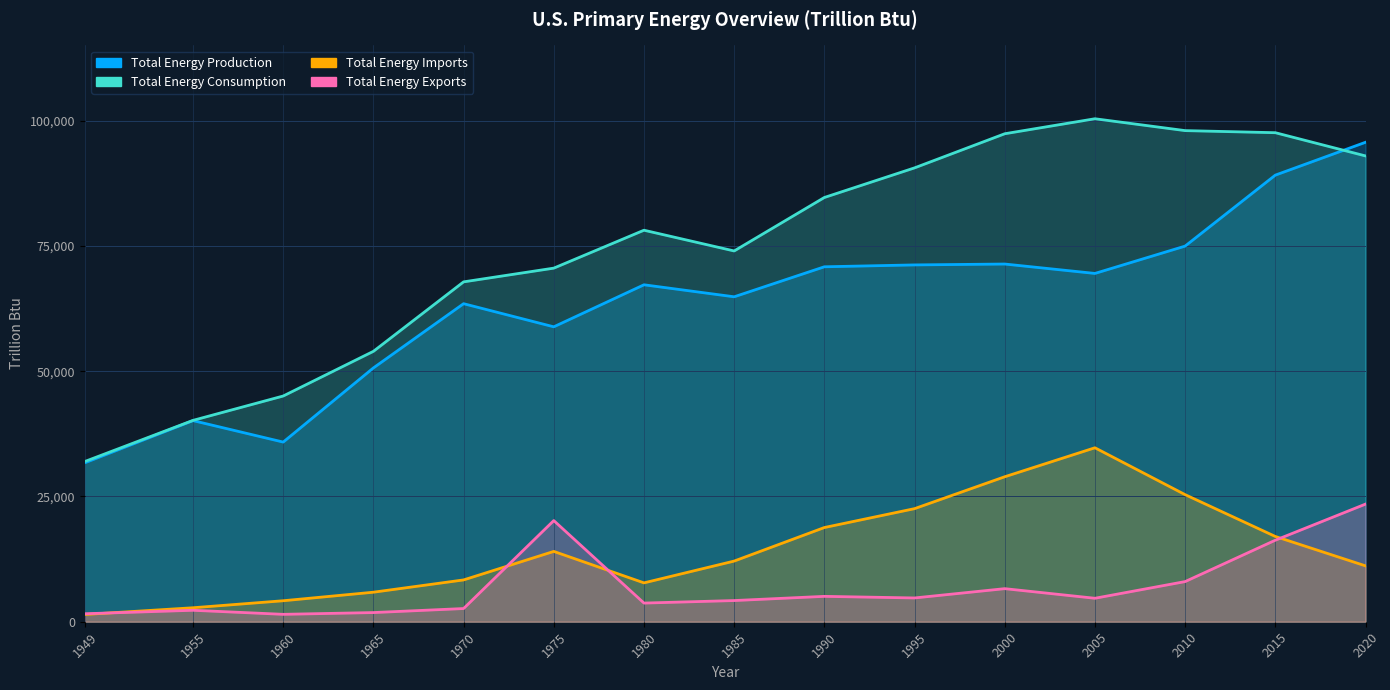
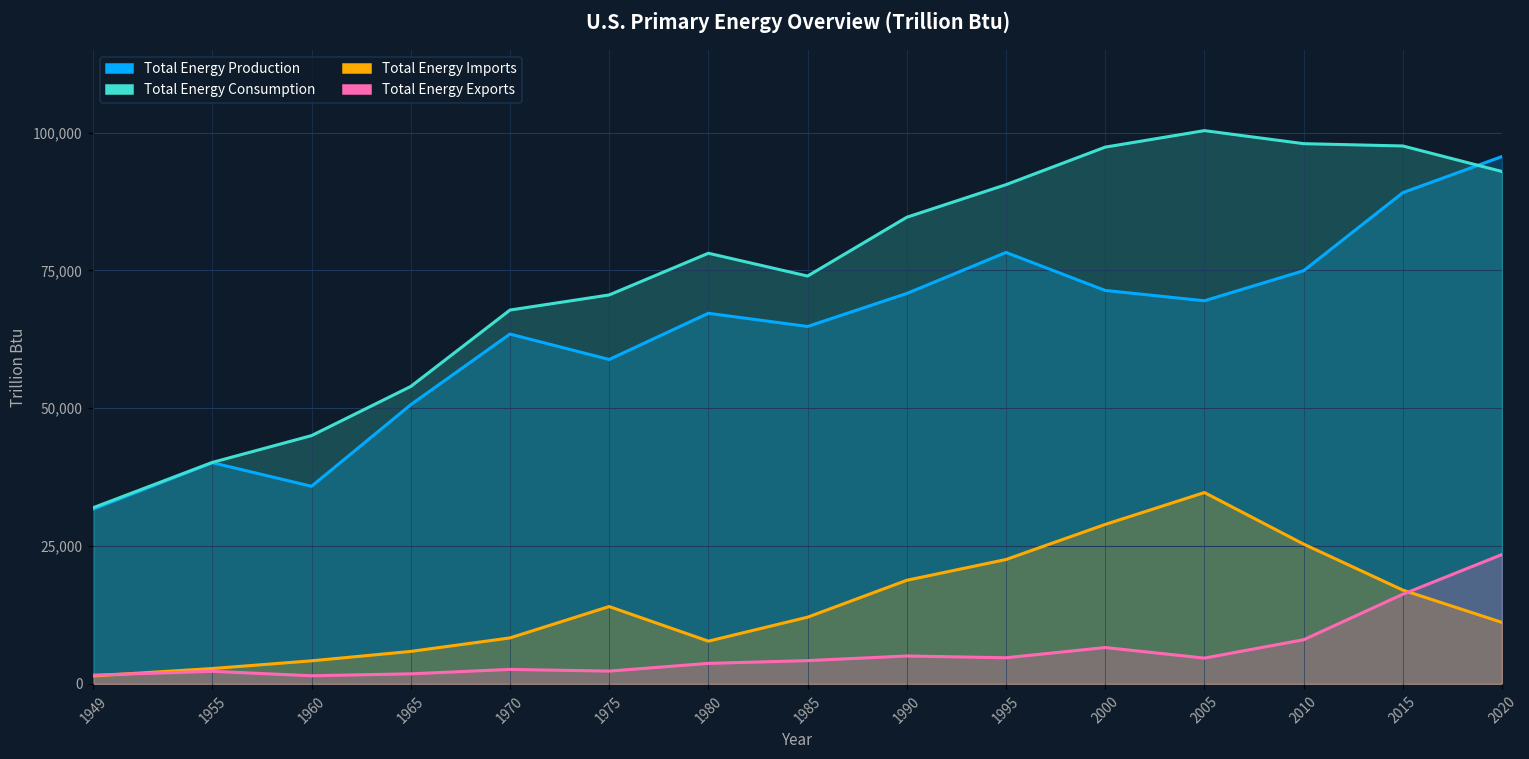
Total Energy Exports, 1975: 20,000 -> 2,000
Total Energy Production, 1995: 71,000 -> 78,000
